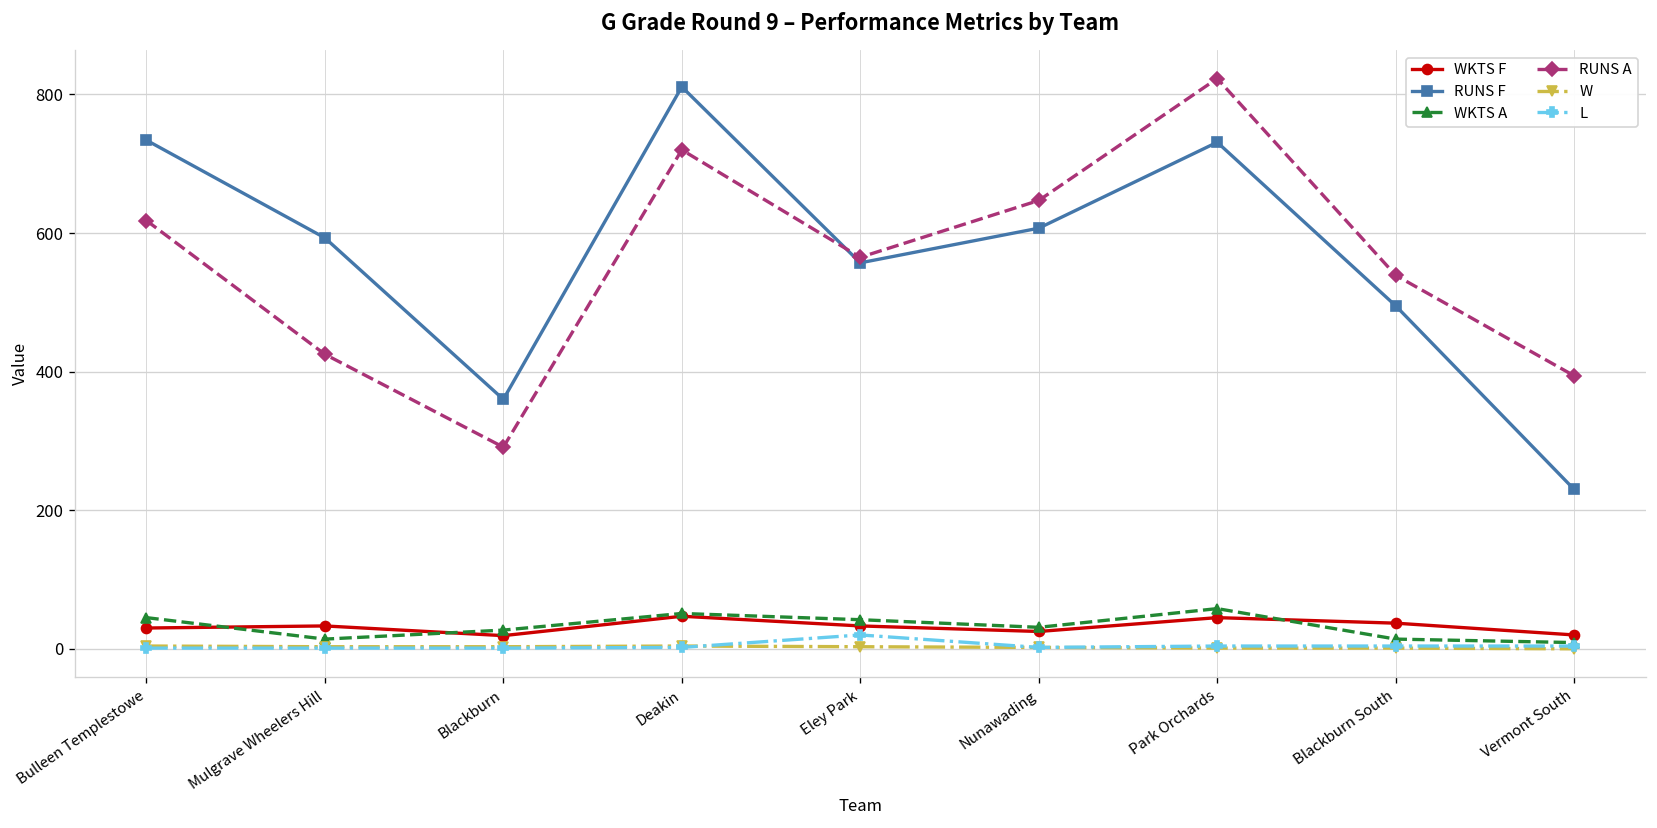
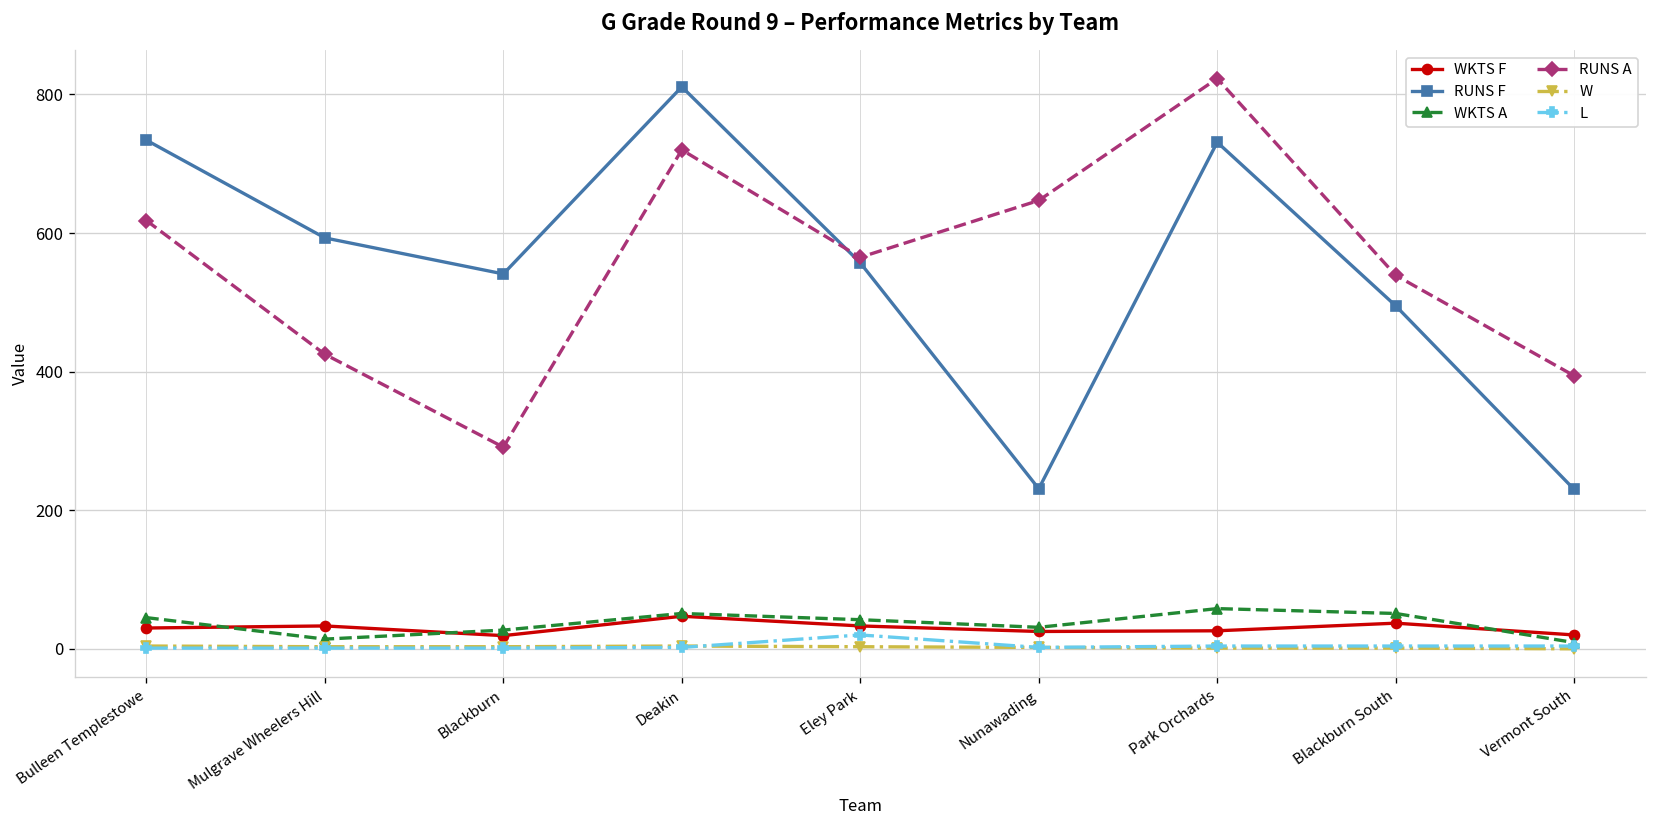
RUNS F, Blackburn: 360 -> 540
RUNS F, Nunawading: 610 -> 230
WKTS F, Park Orchards: 50 -> 30
WKTS A, Blackburn South: 10 -> 50
